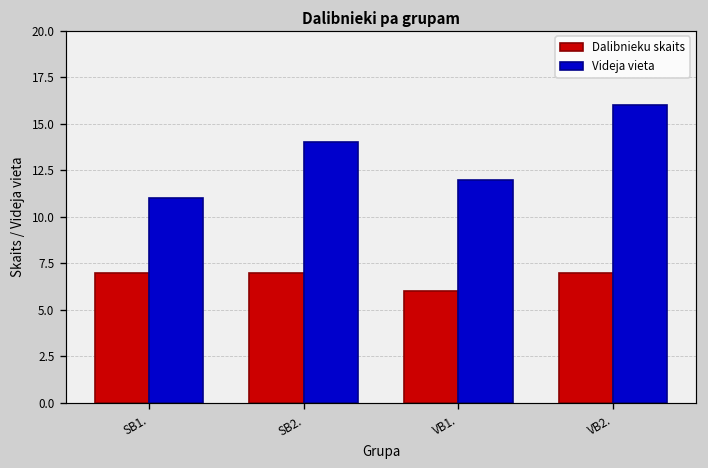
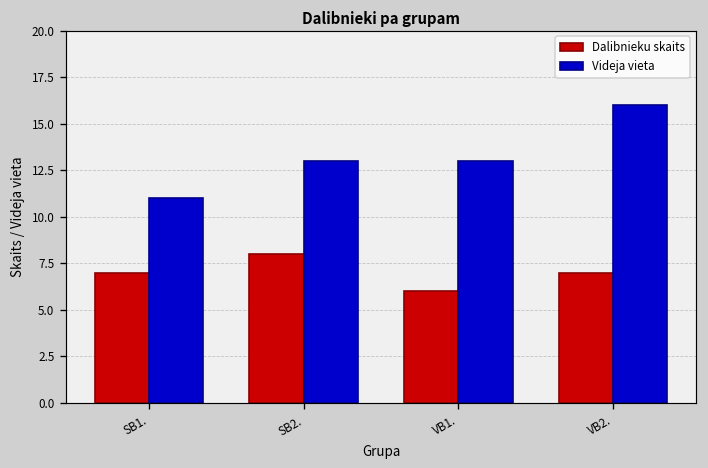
Dalibnieku skaits, SB2.: 7 -> 8
Videja vieta, SB2.: 14 -> 13
Videja vieta, VB1.: 12 -> 13
